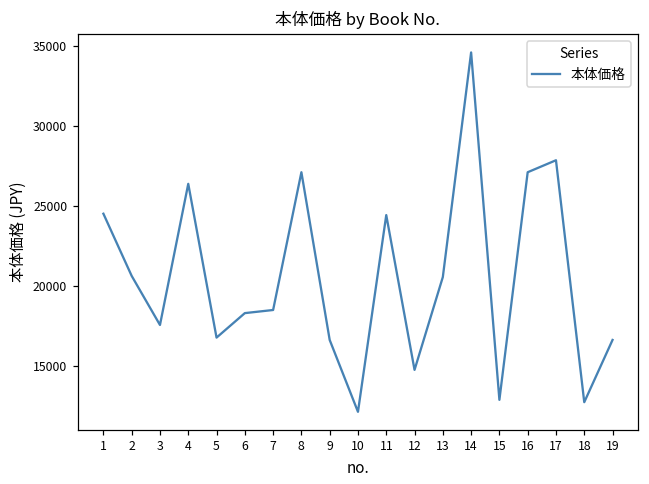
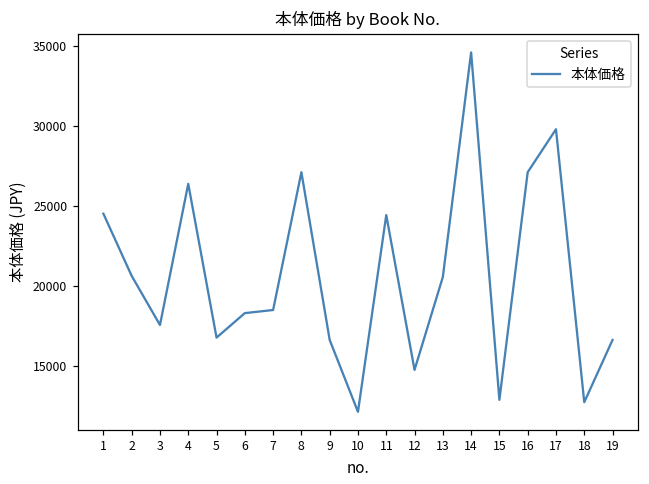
17: 27900 -> 29800
